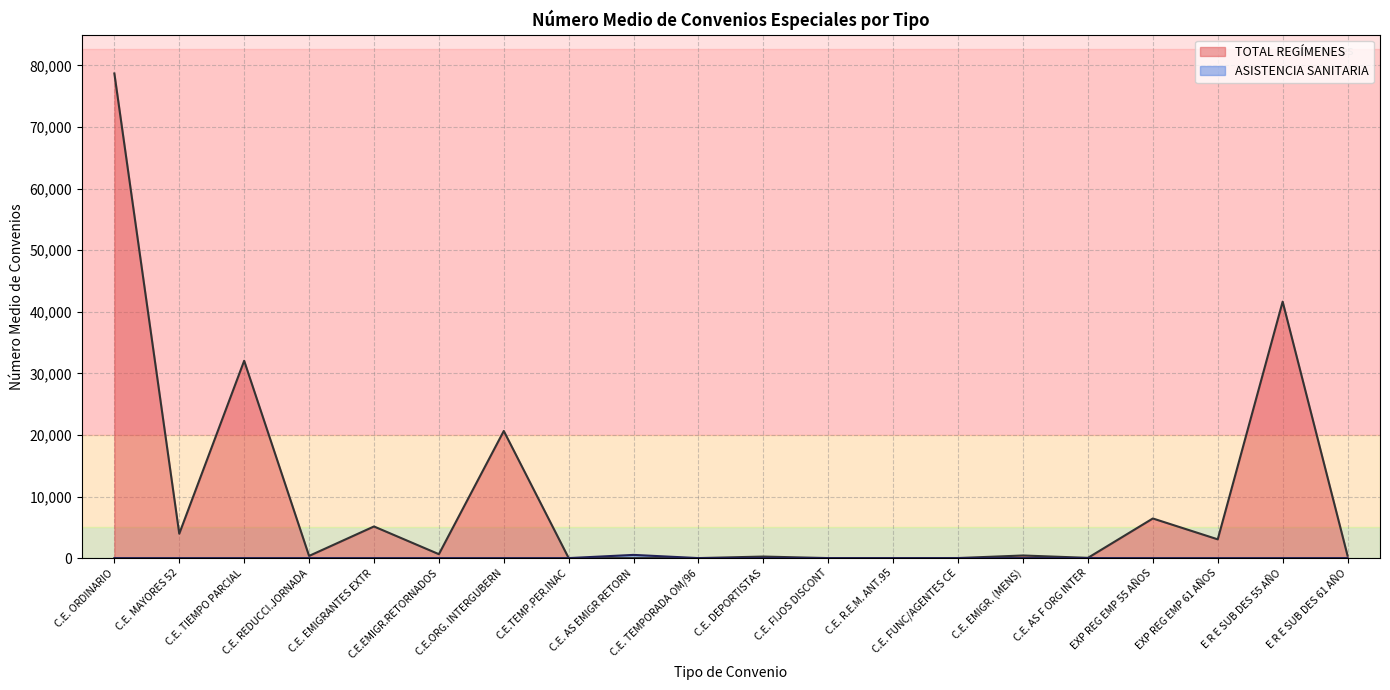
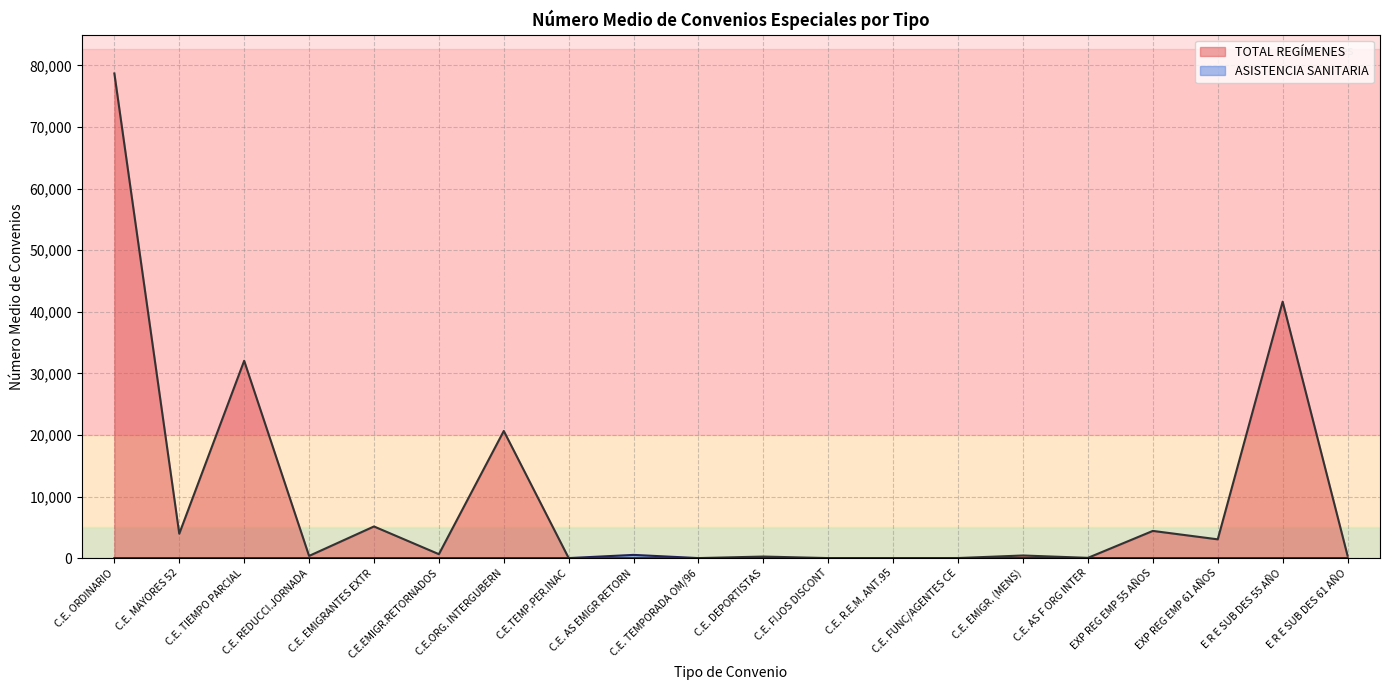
TOTAL REGÍMENES, EXP REG EMP 55 AÑOS: 6,000 -> 4,000
